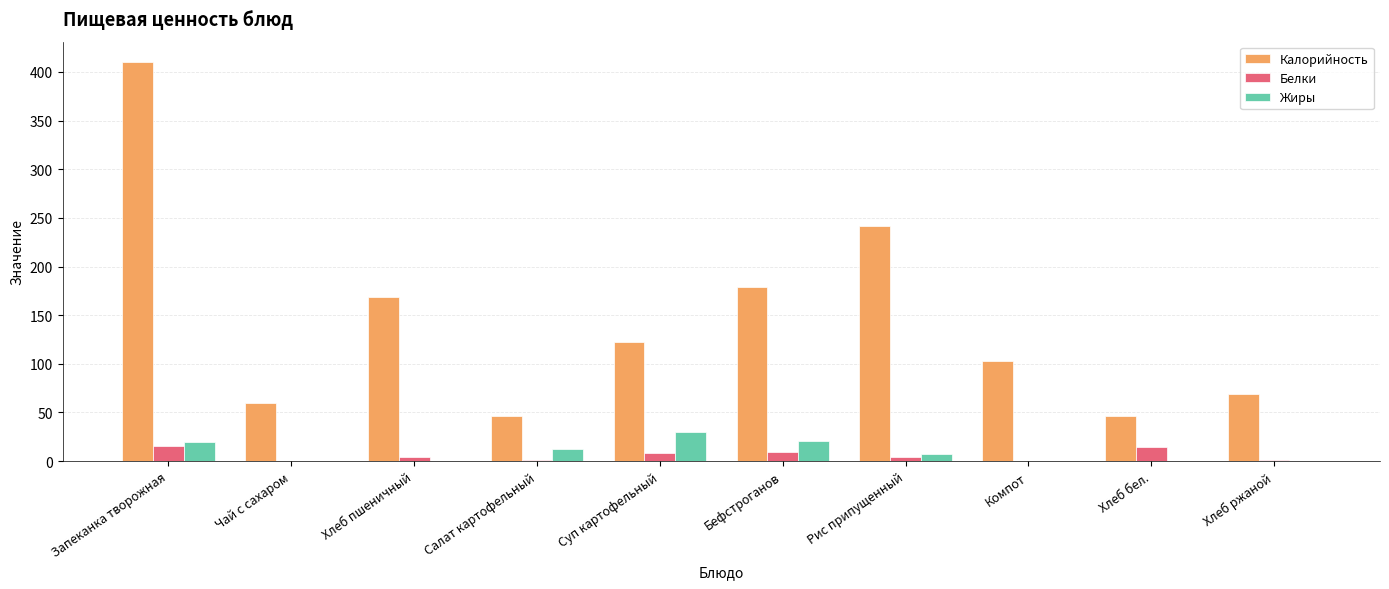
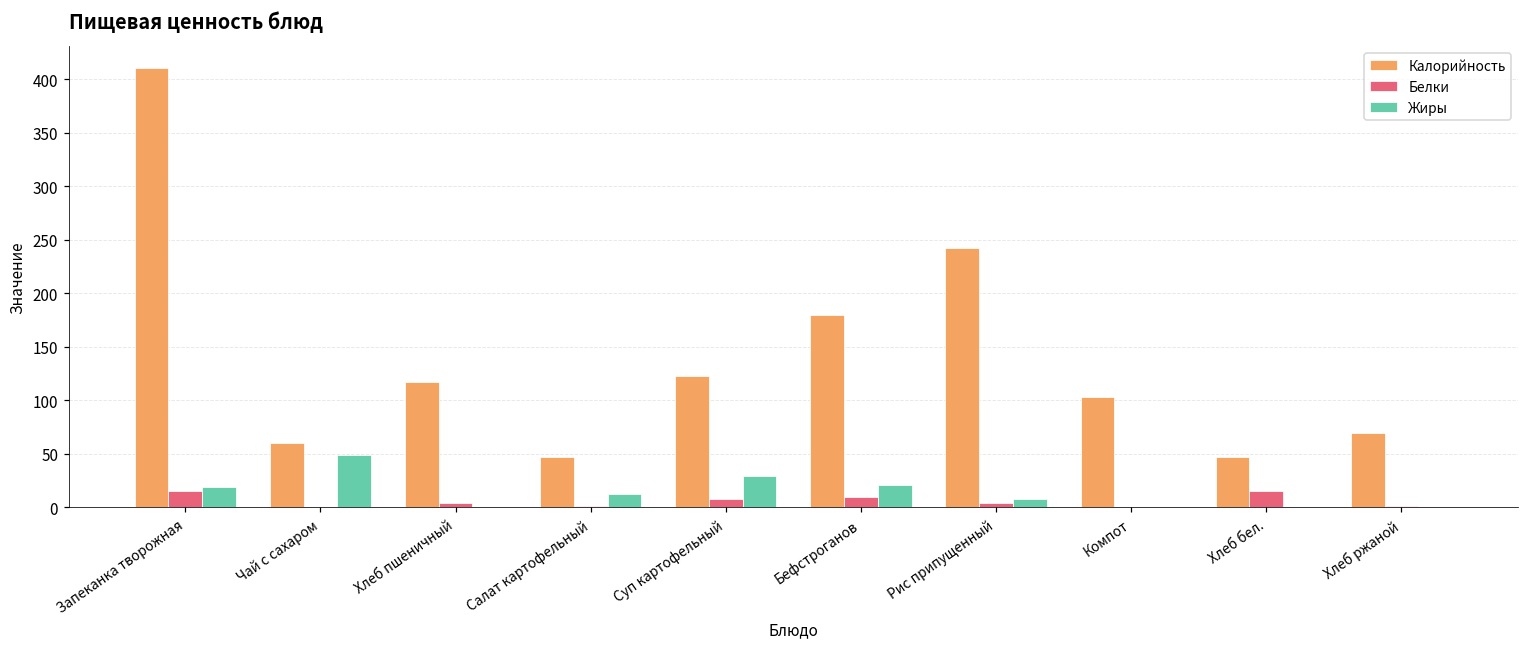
Жиры, Чай с сахаром: 0 -> 50
Калорийность, Хлеб пшеничный: 170 -> 120
